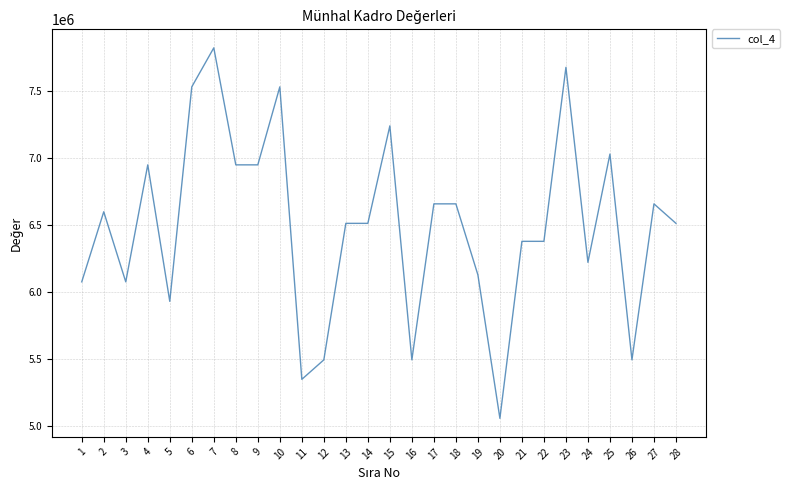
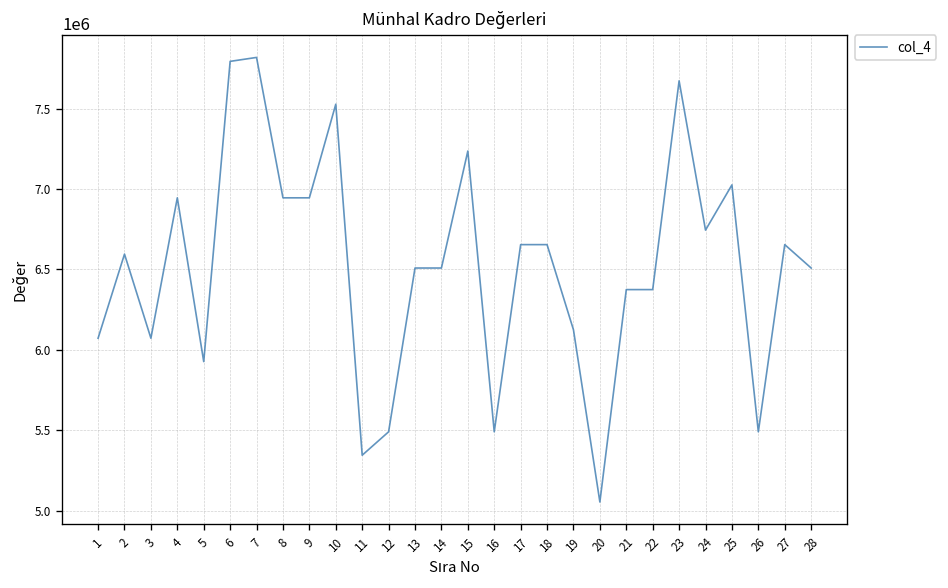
6: 7530000 -> 7790000
24: 6220000 -> 6740000
